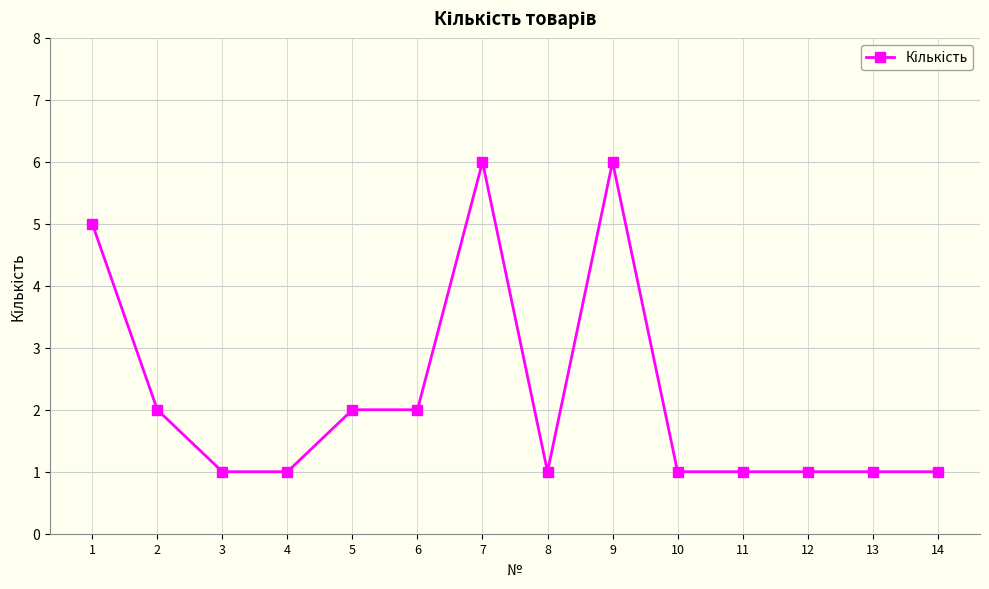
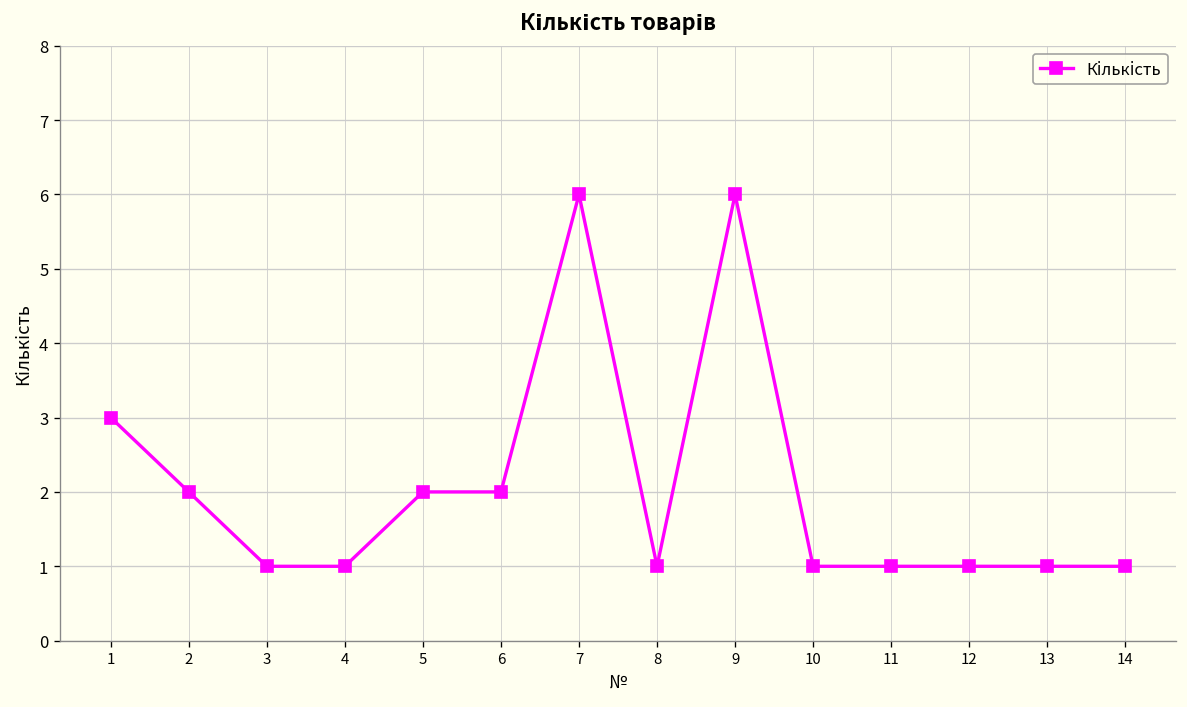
1: 5 -> 3
